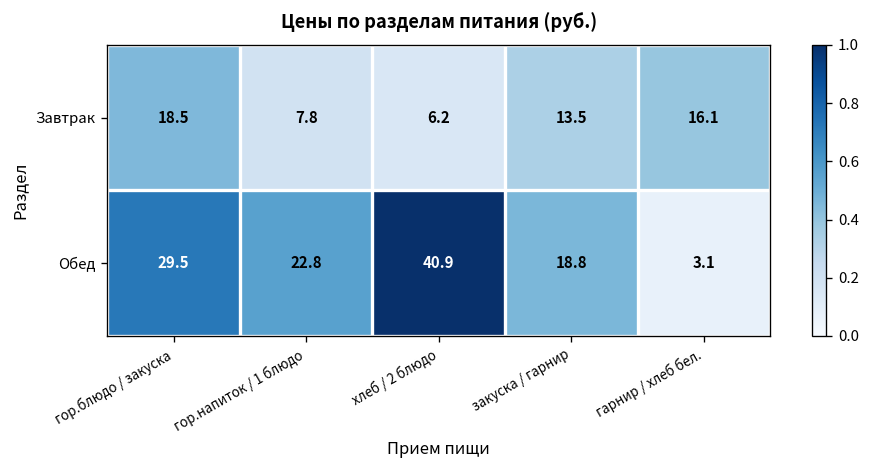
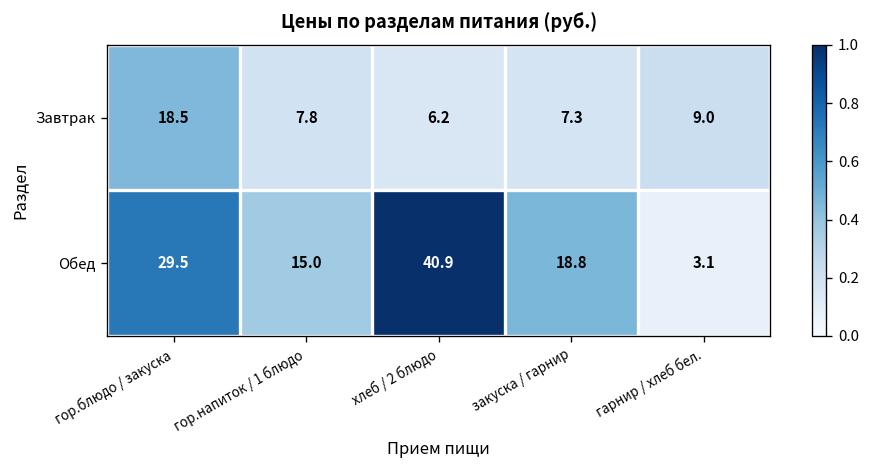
Завтрак, закуска / гарнир: 13.5 -> 7.3
Завтрак, гарнир / хлеб бел.: 16.1 -> 9.0
Обед, гор.напиток / 1 блюдо: 22.8 -> 15.0
